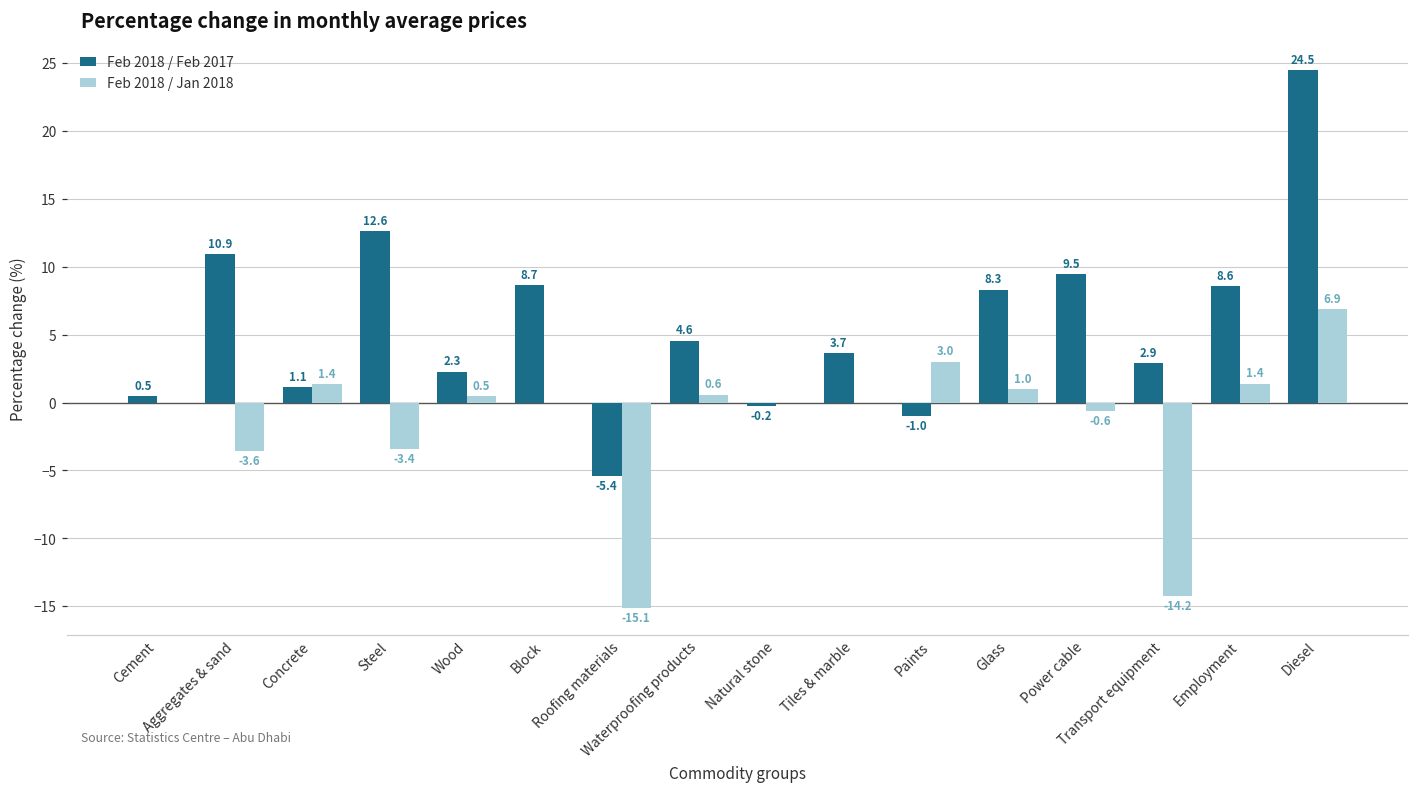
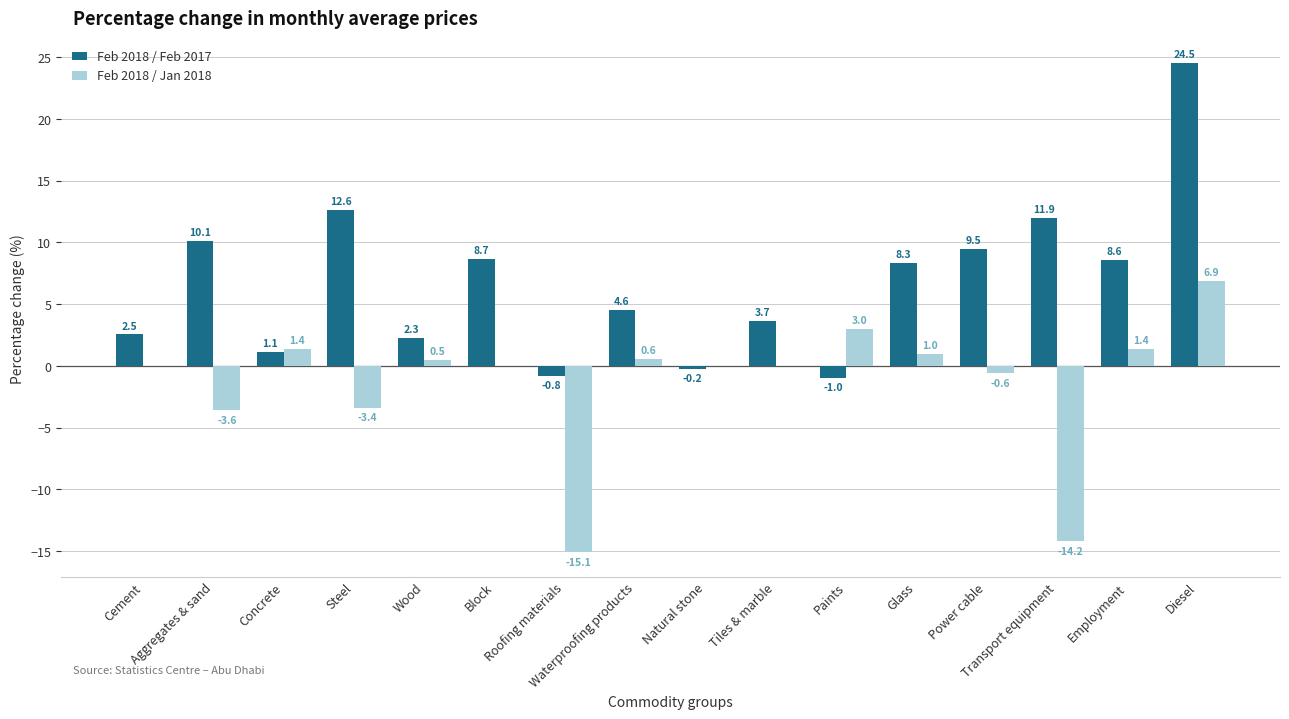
Feb 2018 / Feb 2017, Cement: 0.5 -> 2.5
Feb 2018 / Feb 2017, Aggregates & sand: 10.9 -> 10.1
Feb 2018 / Feb 2017, Roofing materials: -5.4 -> -0.8
Feb 2018 / Feb 2017, Transport equipment: 2.9 -> 11.9
